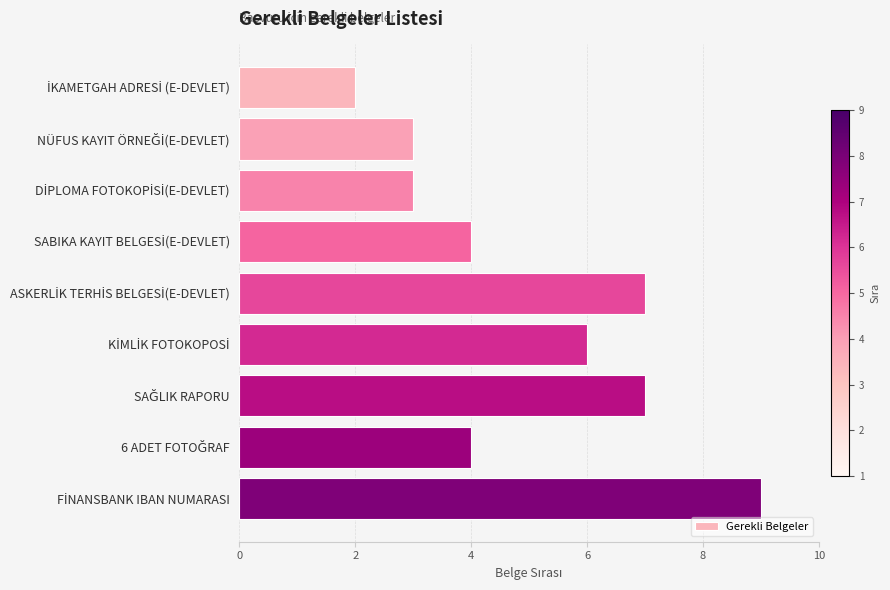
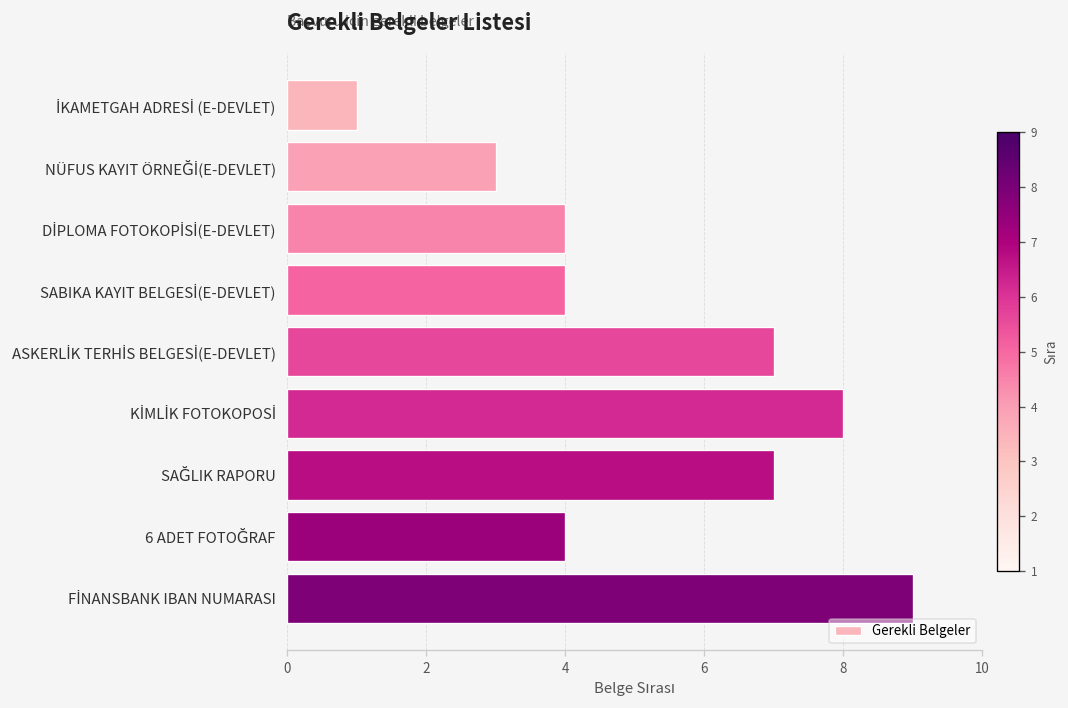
İKAMETGAH ADRESİ (E-DEVLET): 2 -> 1
DİPLOMA FOTOKOPİSİ(E-DEVLET): 3 -> 4
KİMLİK FOTOKOPOSİ: 6 -> 8
